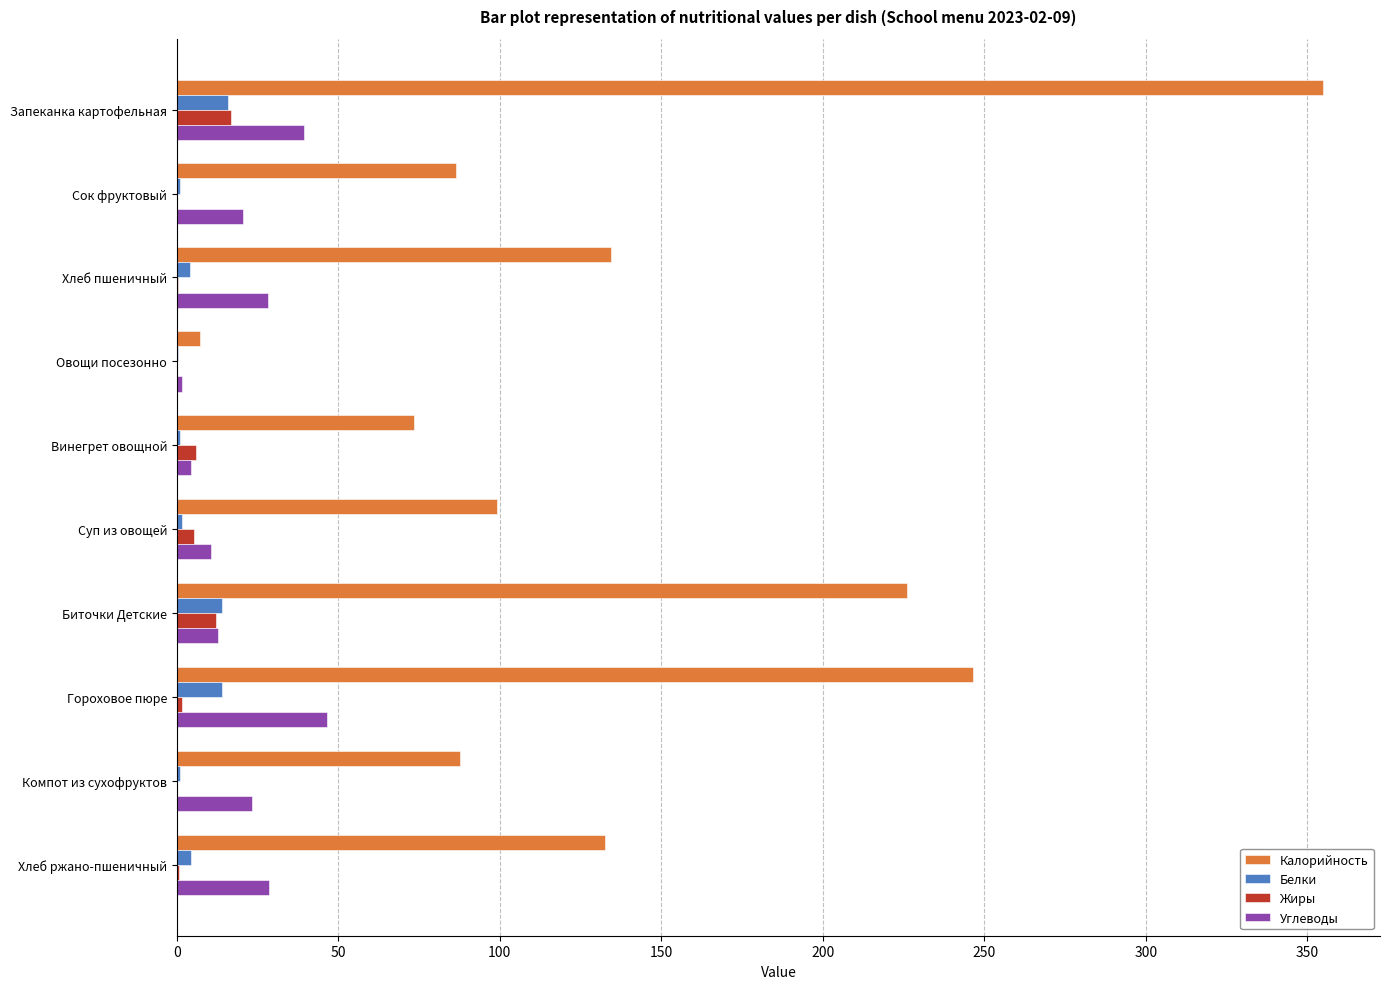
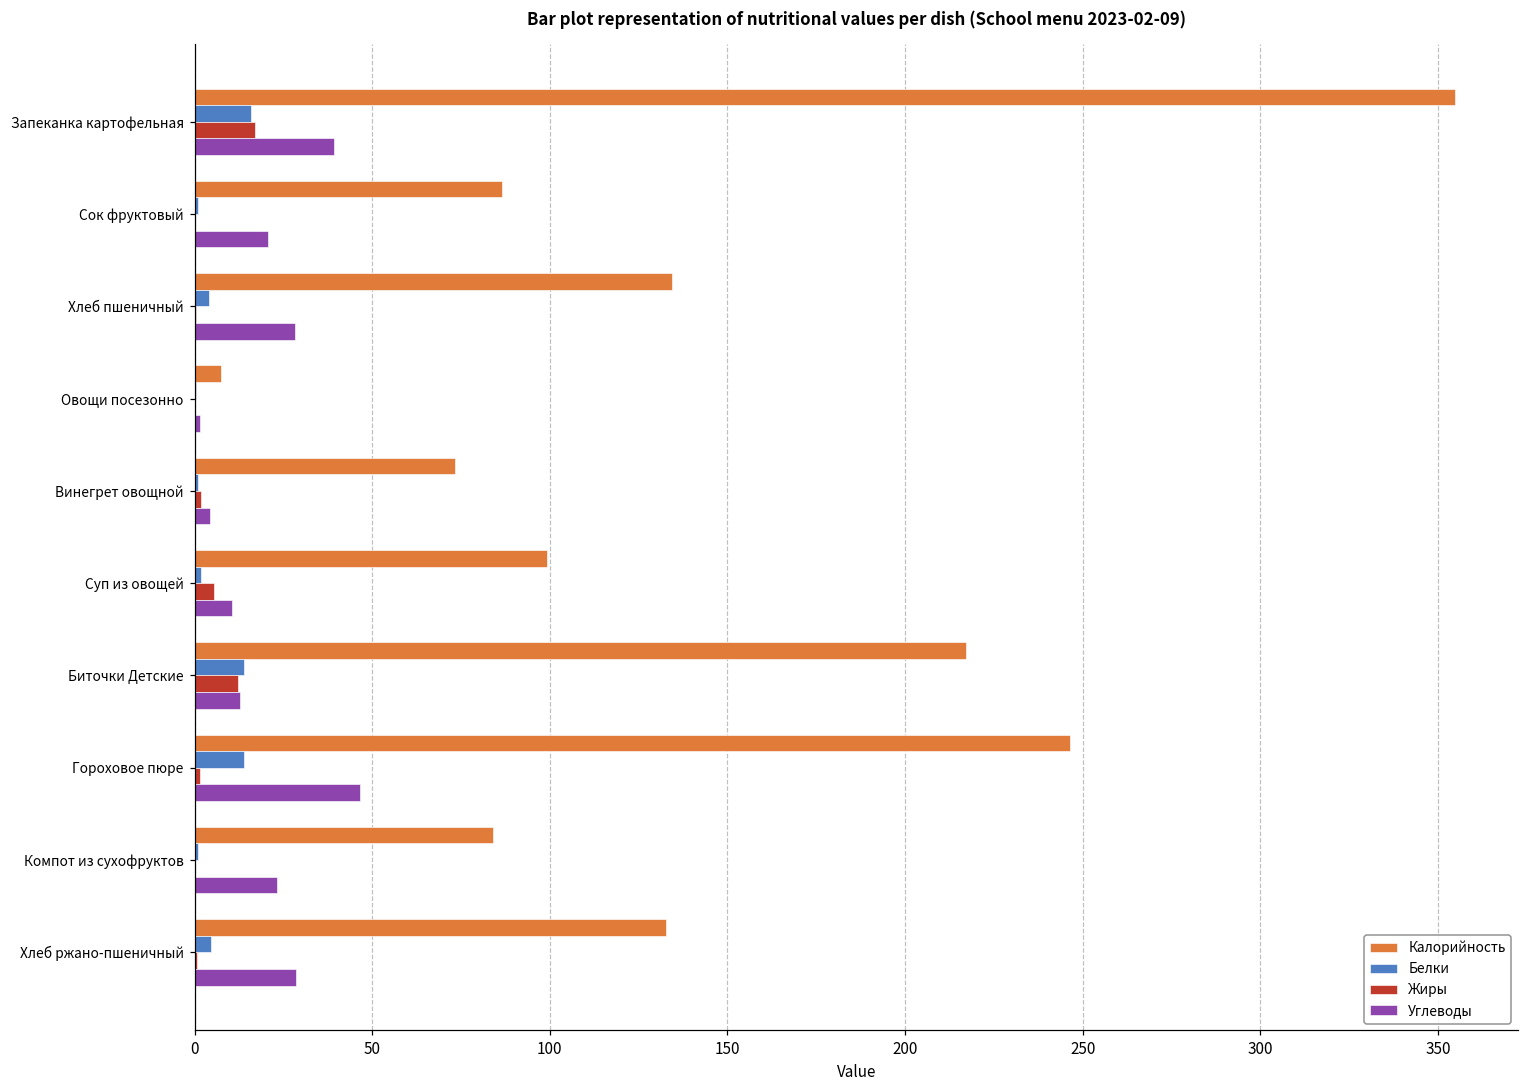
Жиры, Винегрет овощной: 6 -> 2
Калорийность, Биточки Детские: 226 -> 217
Калорийность, Компот из сухофруктов: 88 -> 84
